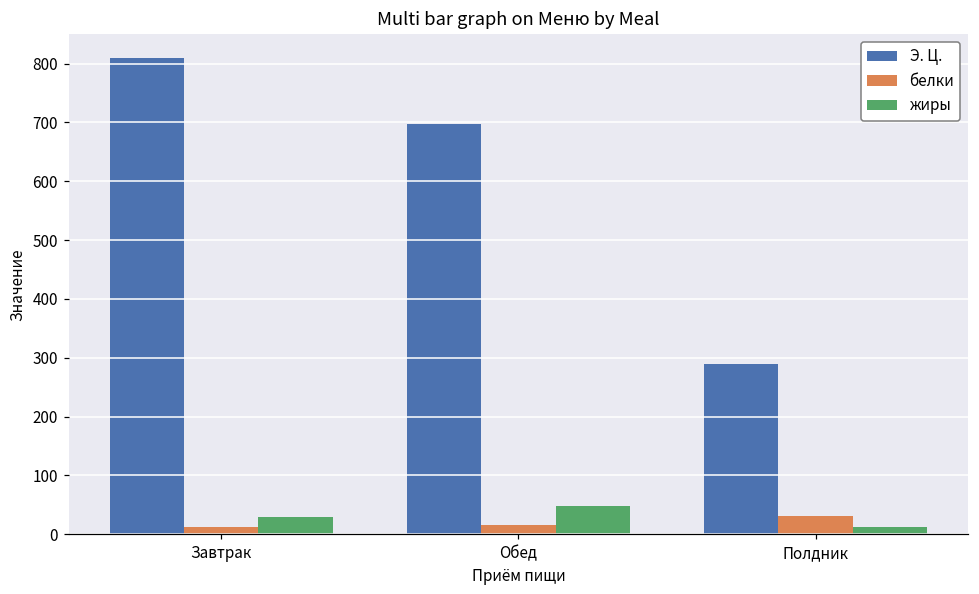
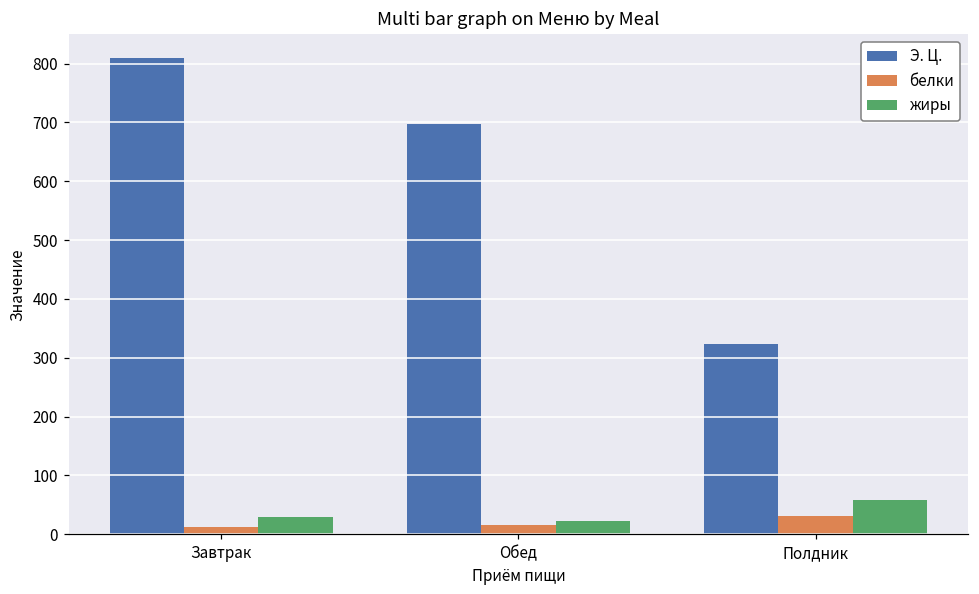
жиры, Обед: 50 -> 20
Э. Ц., Полдник: 290 -> 320
жиры, Полдник: 10 -> 60
